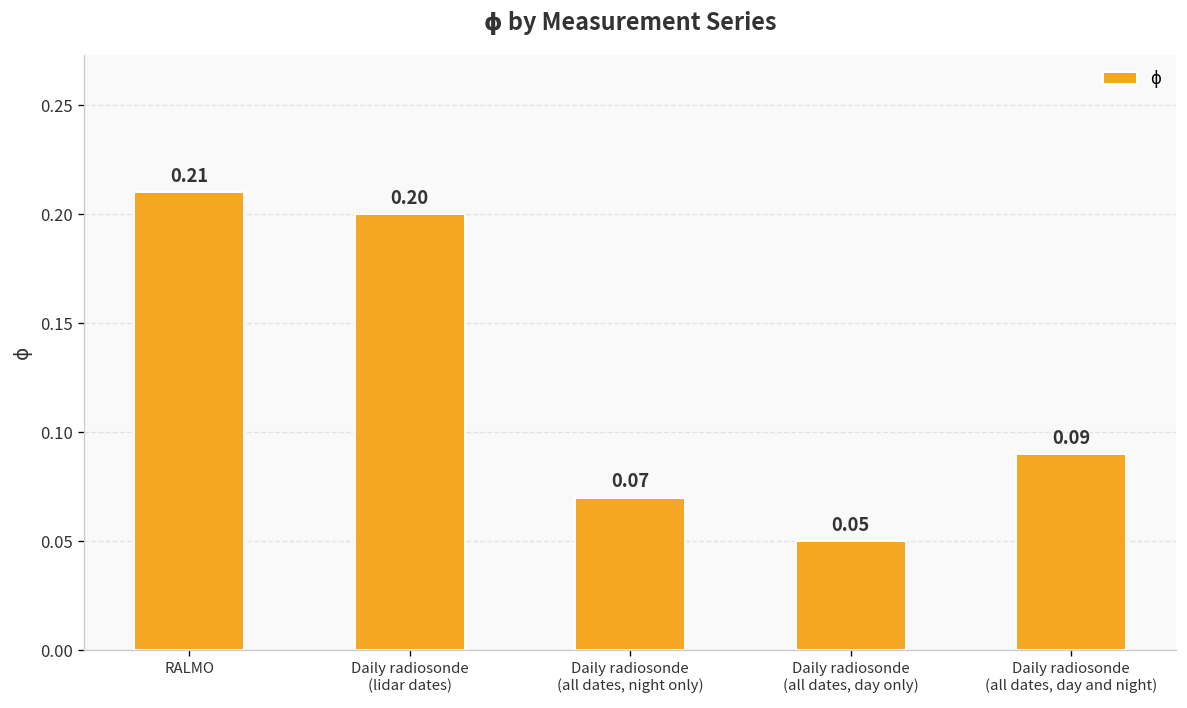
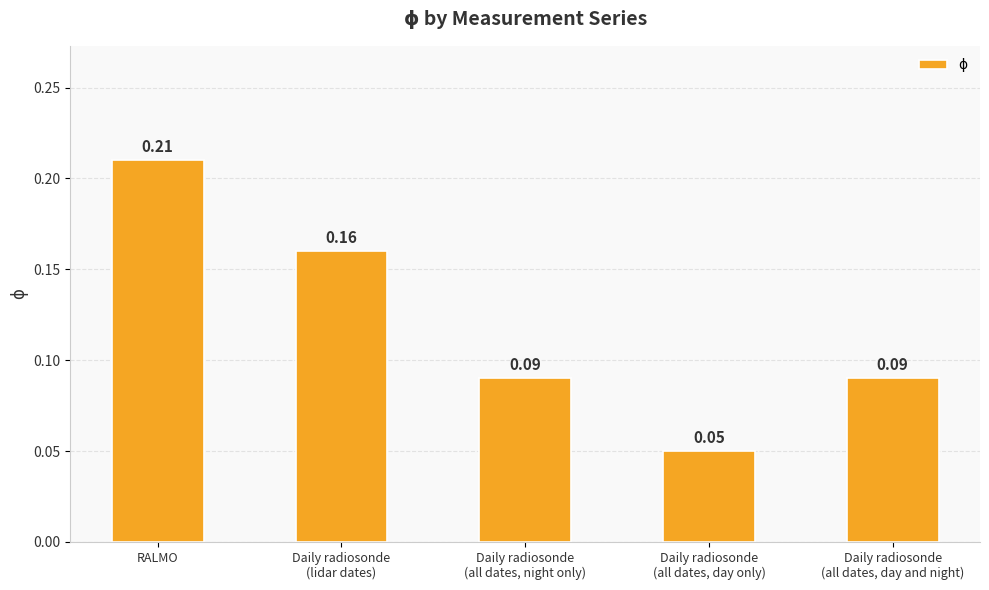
Daily radiosonde (lidar dates): 0.20 -> 0.16
Daily radiosonde (all dates, night only): 0.07 -> 0.09
